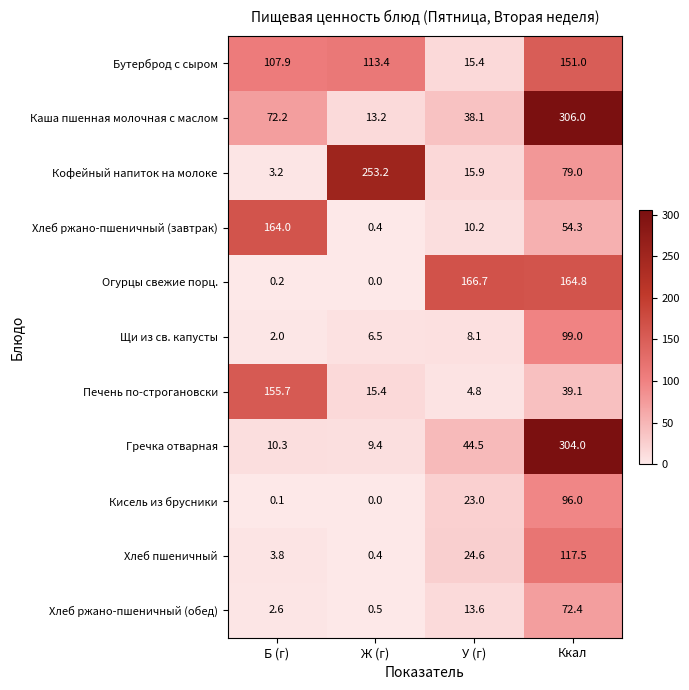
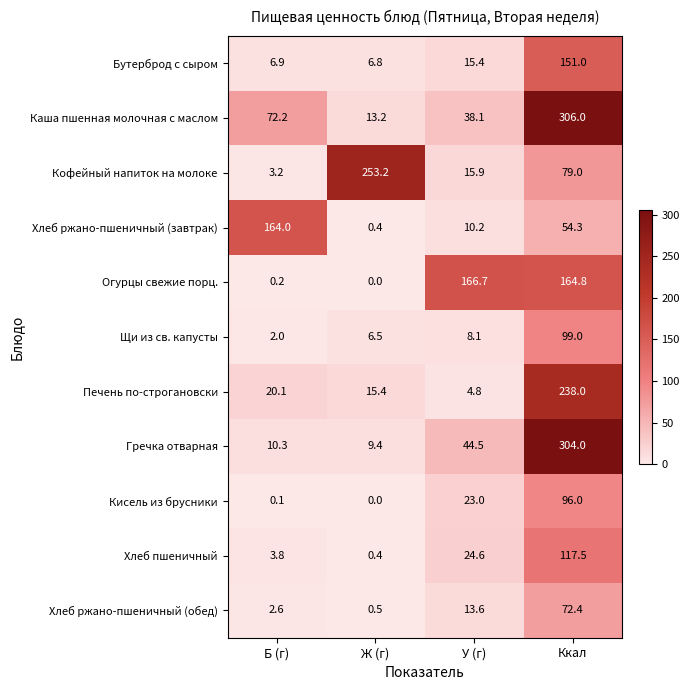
Бутерброд с сыром, Б (г): 107.9 -> 6.9
Бутерброд с сыром, Ж (г): 113.4 -> 6.8
Печень по-строгановски, Б (г): 155.7 -> 20.1
Печень по-строгановски, Ккал: 39.1 -> 238.0
